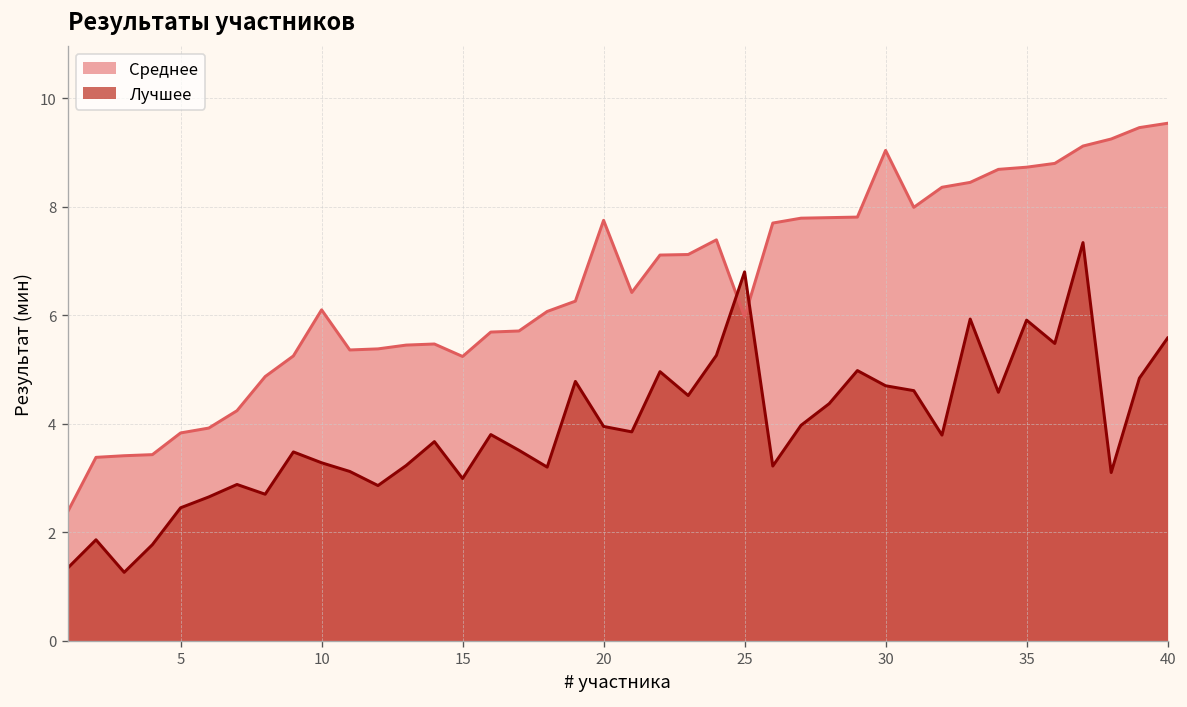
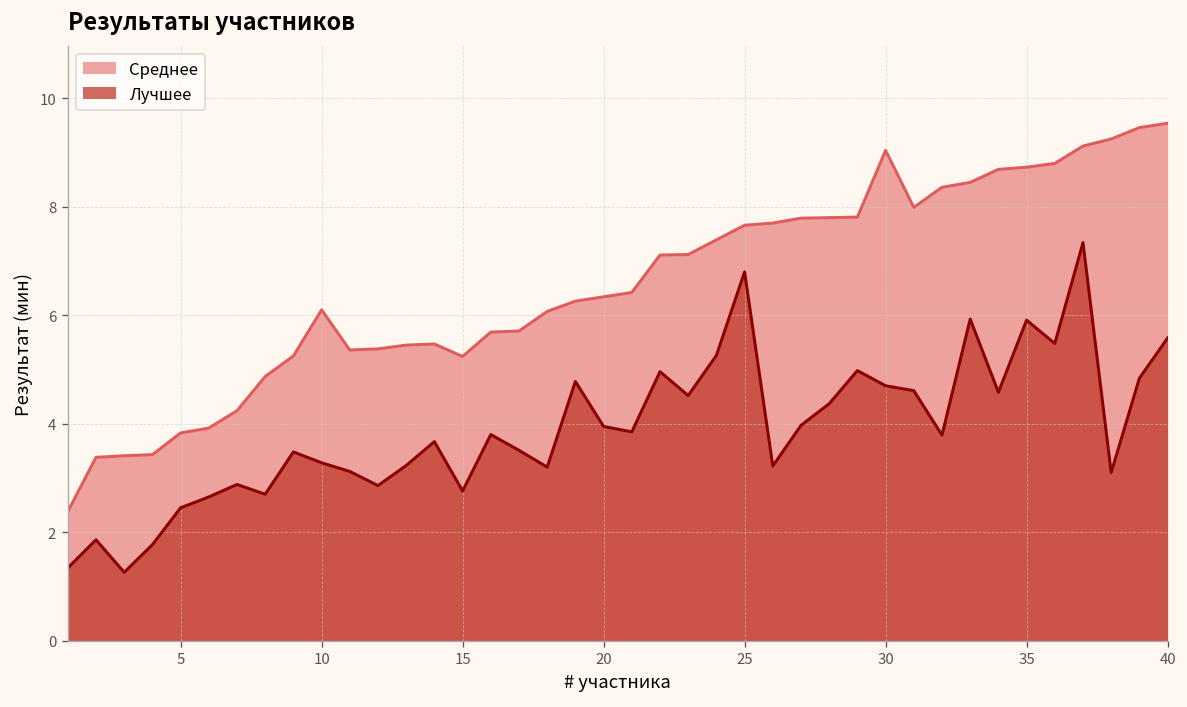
Лучшее, 15: 3.0 -> 2.8
Среднее, 20: 7.8 -> 6.3
Среднее, 25: 6.0 -> 7.7
